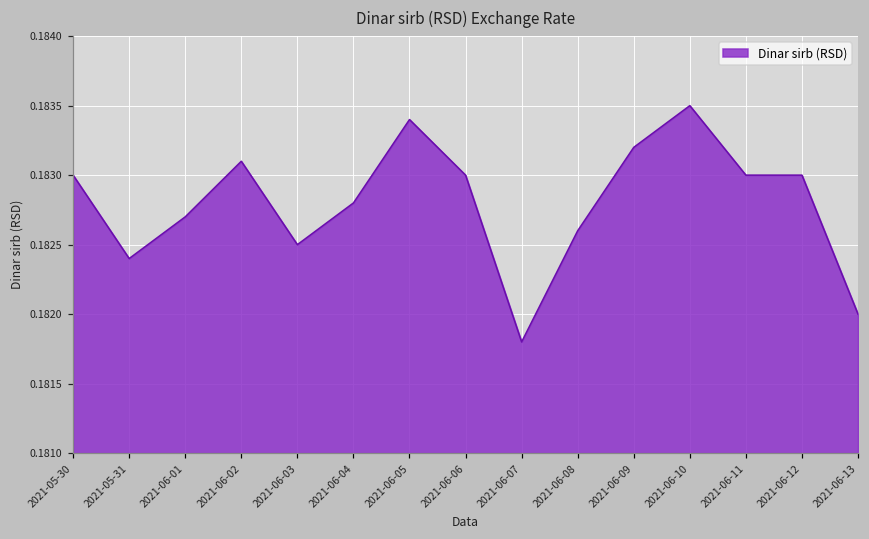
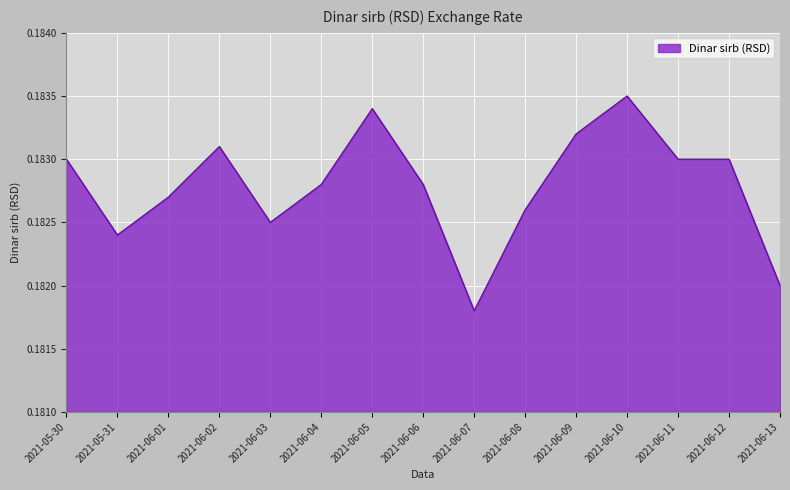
2021-06-06: 0.1830 -> 0.1828
